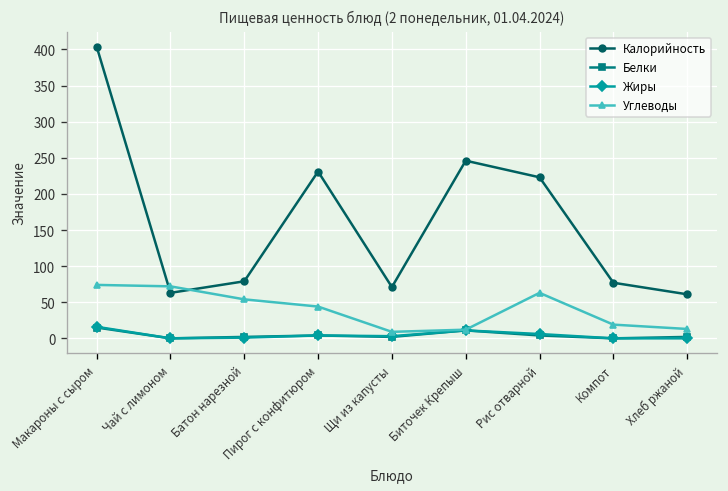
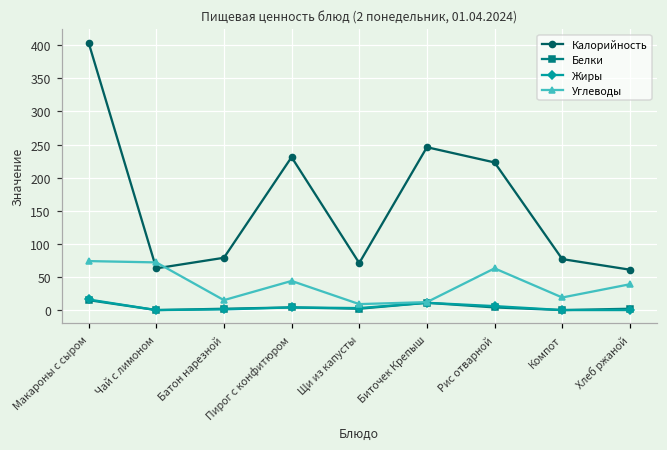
Углеводы, Батон нарезной: 50 -> 20
Углеводы, Хлеб ржаной: 10 -> 40
